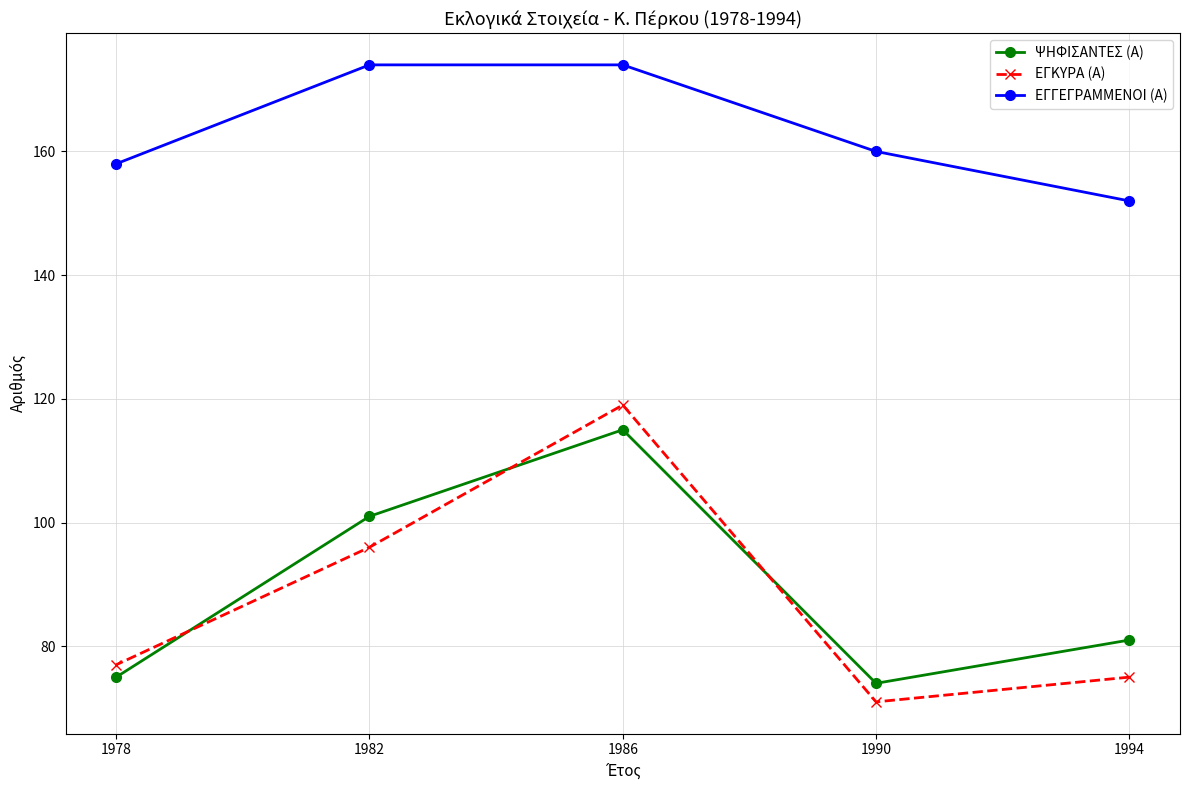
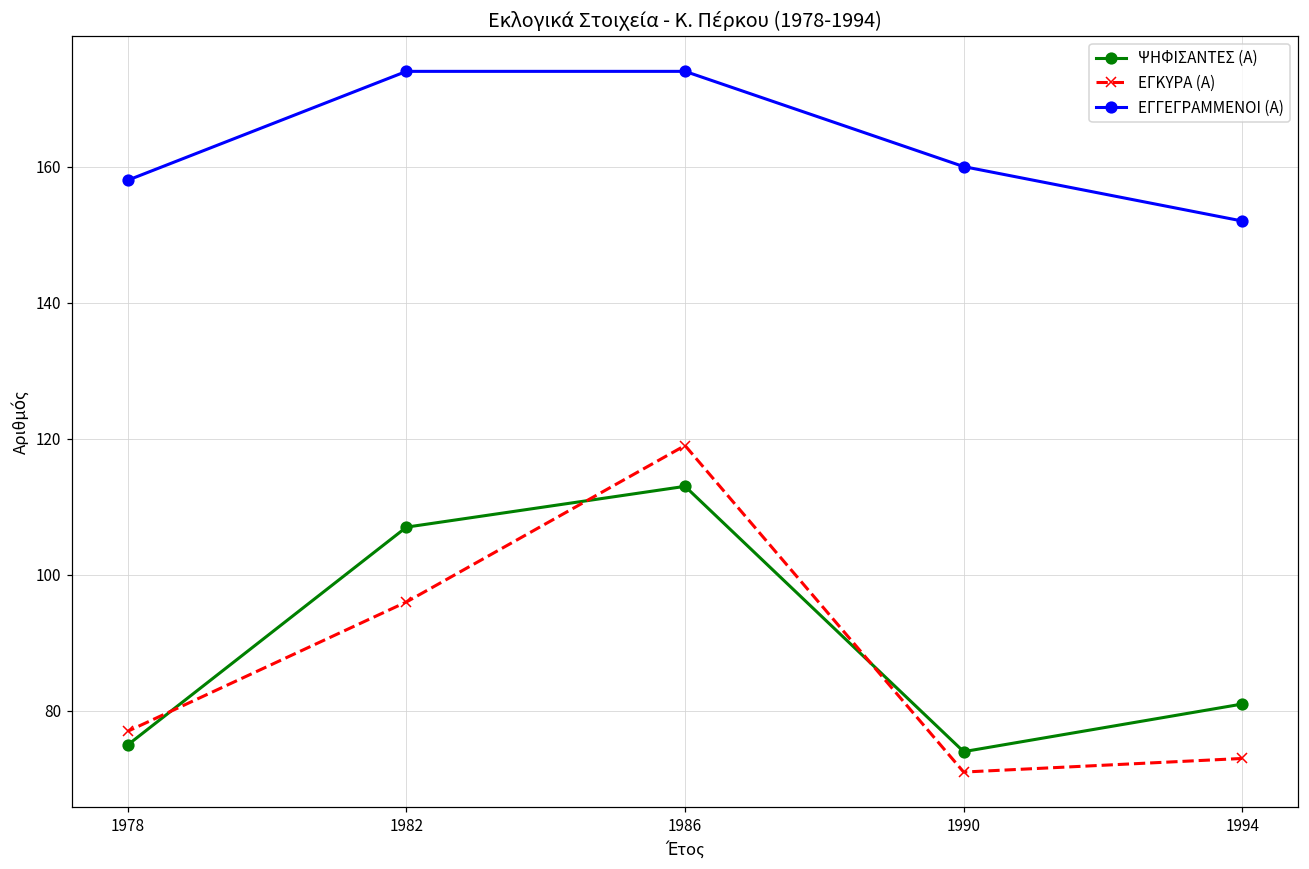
ΨΗΦΙΣΑΝΤΕΣ (Α), 1982: 101 -> 107
ΨΗΦΙΣΑΝΤΕΣ (Α), 1986: 115 -> 113
ΕΓΚΥΡΑ (Α), 1994: 75 -> 73
